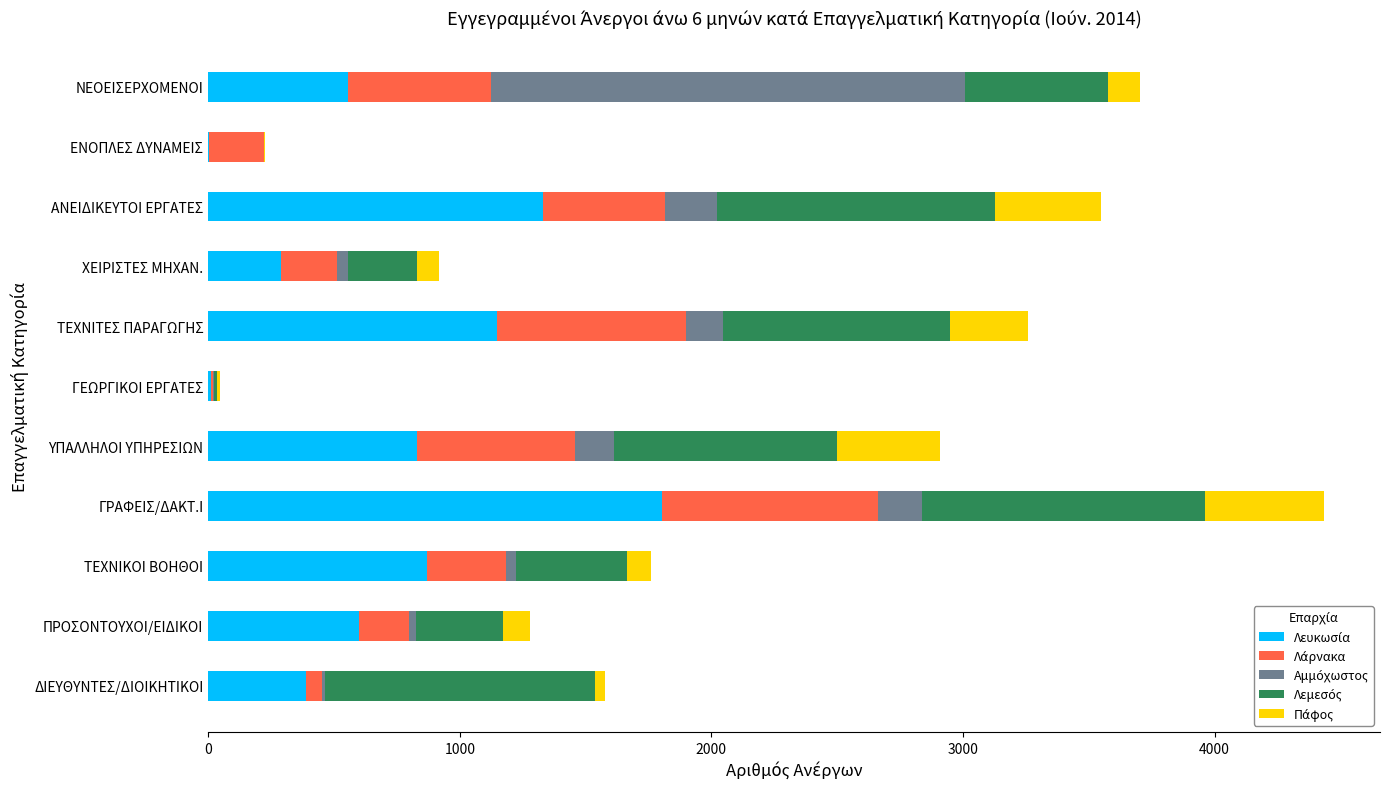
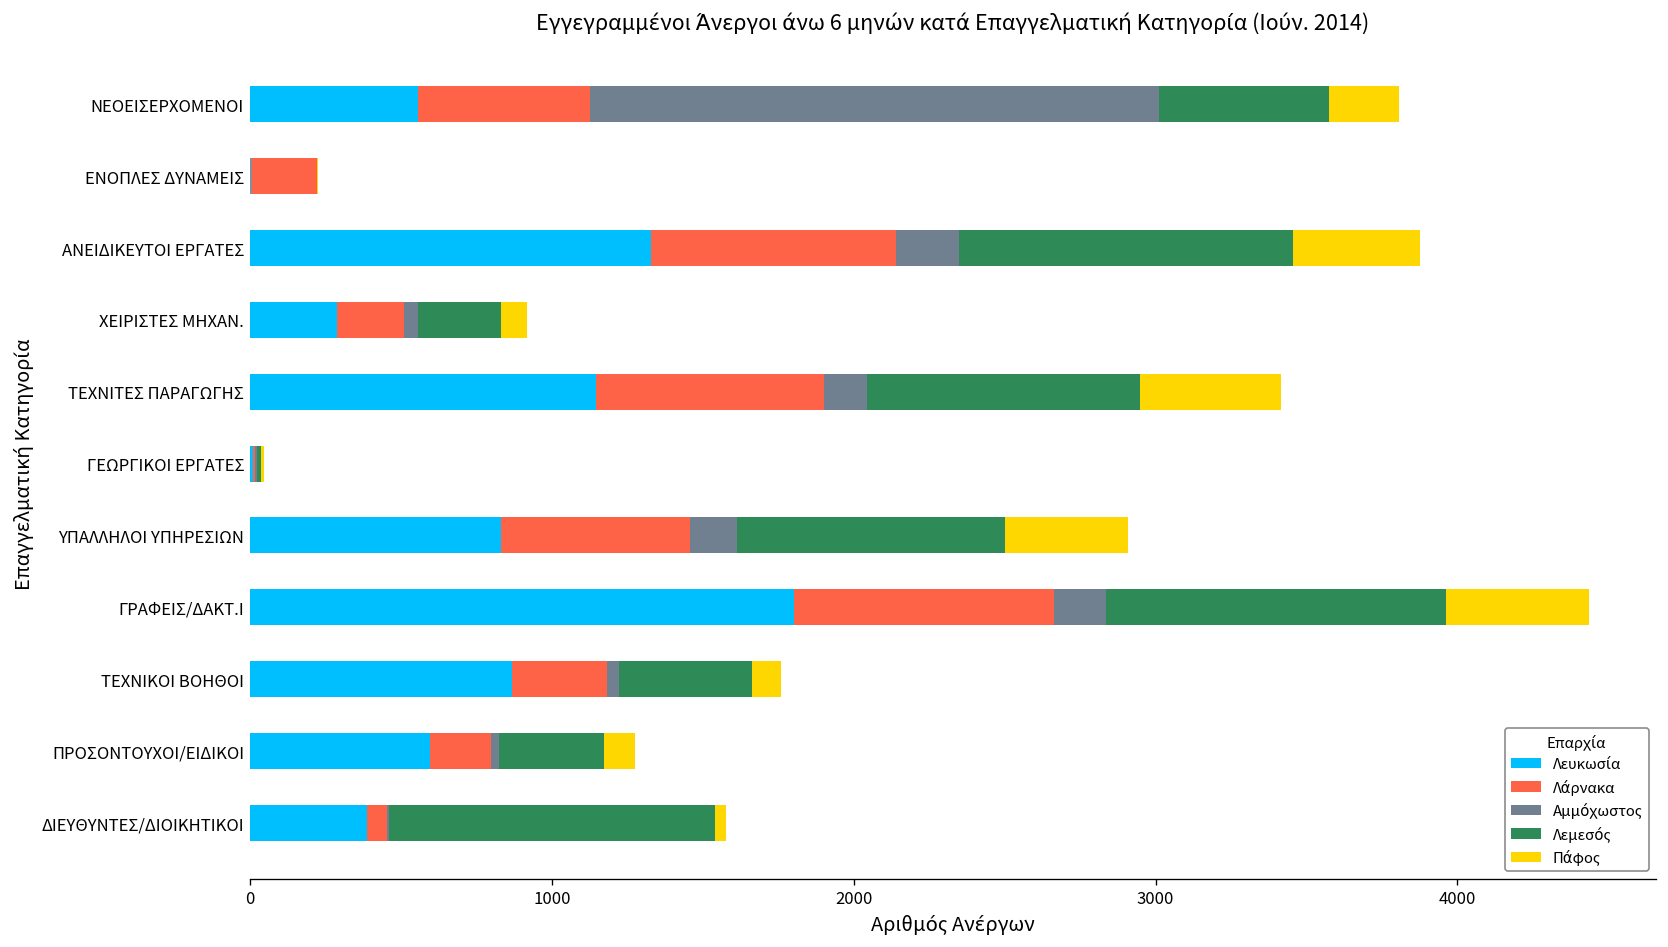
Πάφος, ΝΕΟΕΙΣΕΡΧΟΜΕΝΟΙ: 130 -> 230
Λάρνακα, ΑΝΕΙΔΙΚΕΥΤΟΙ ΕΡΓΑΤΕΣ: 490 -> 810
Πάφος, ΤΕΧΝΙΤΕΣ ΠΑΡΑΓΩΓΗΣ: 310 -> 470
